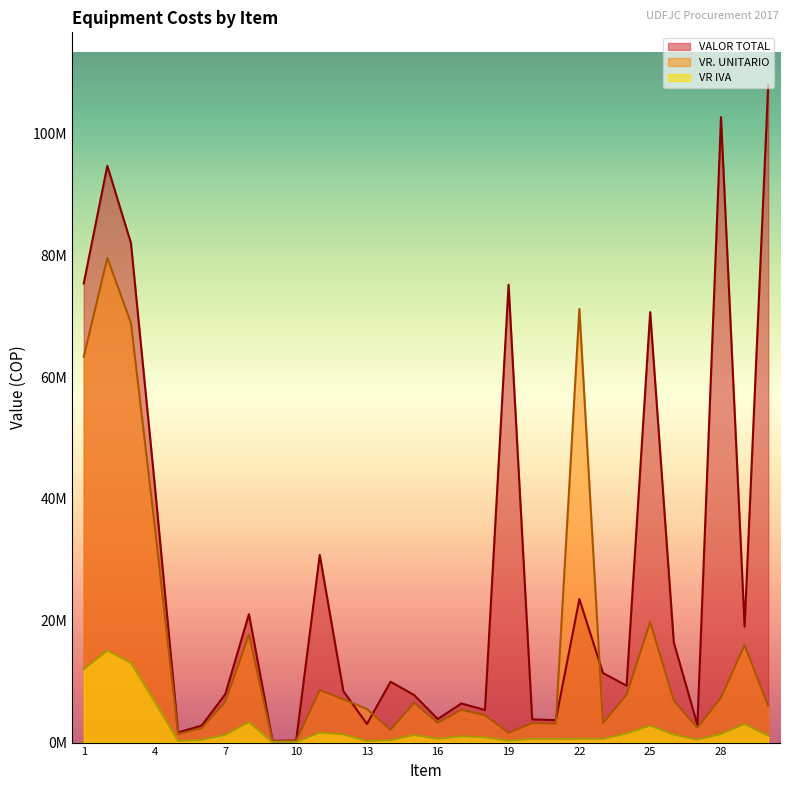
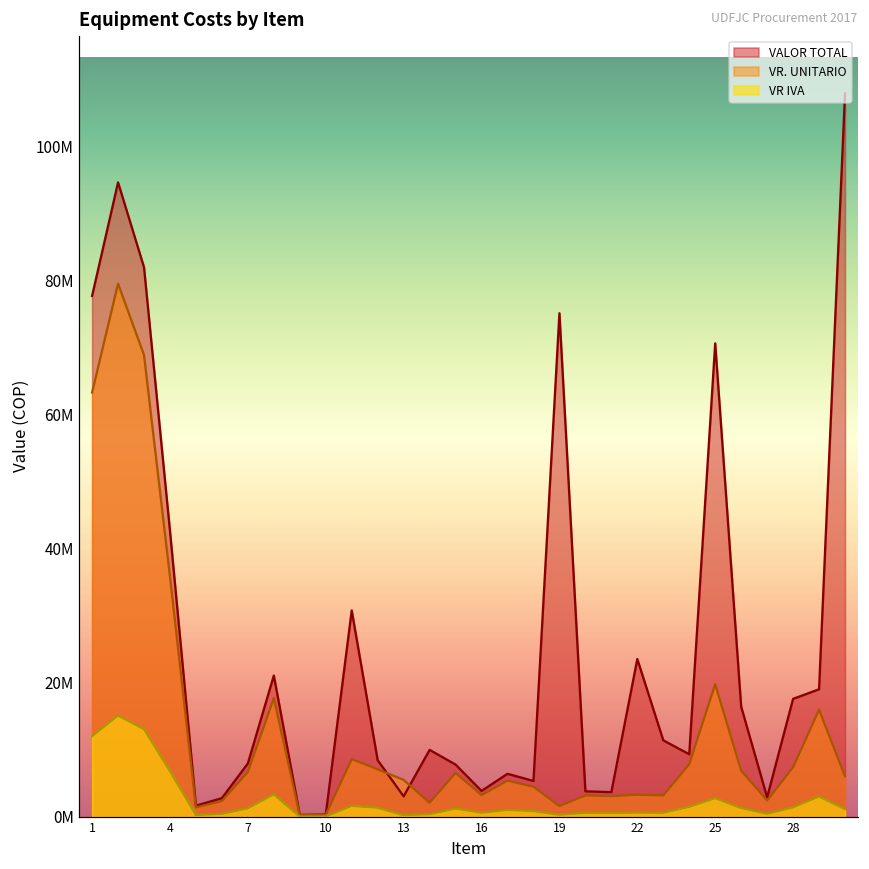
VALOR TOTAL, 1: 75000000 -> 78000000
VR. UNITARIO, 22: 71000000 -> 3000000
VALOR TOTAL, 28: 103000000 -> 18000000
